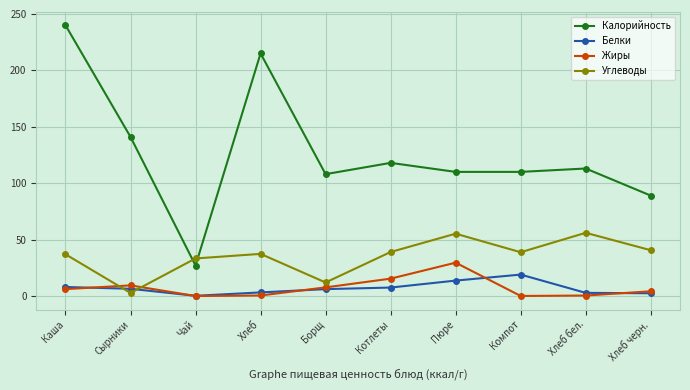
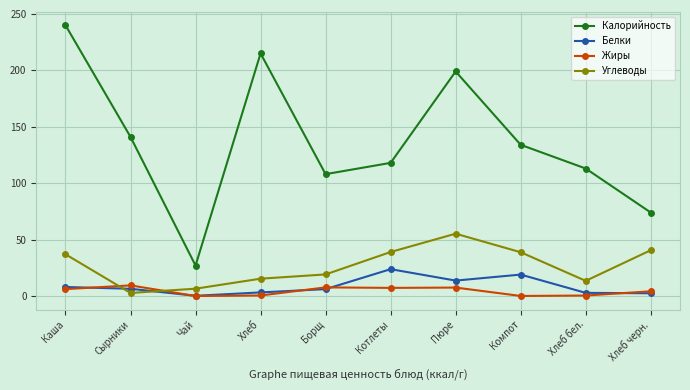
Углеводы, Чай: 33 -> 7
Углеводы, Хлеб: 37 -> 15
Углеводы, Борщ: 12 -> 19
Белки, Котлеты: 8 -> 24
Жиры, Котлеты: 15 -> 7
Калорийность, Пюре: 110 -> 199
Жиры, Пюре: 30 -> 7
Калорийность, Компот: 110 -> 134
Углеводы, Хлеб бел.: 56 -> 13
Калорийность, Хлеб черн.: 89 -> 74
